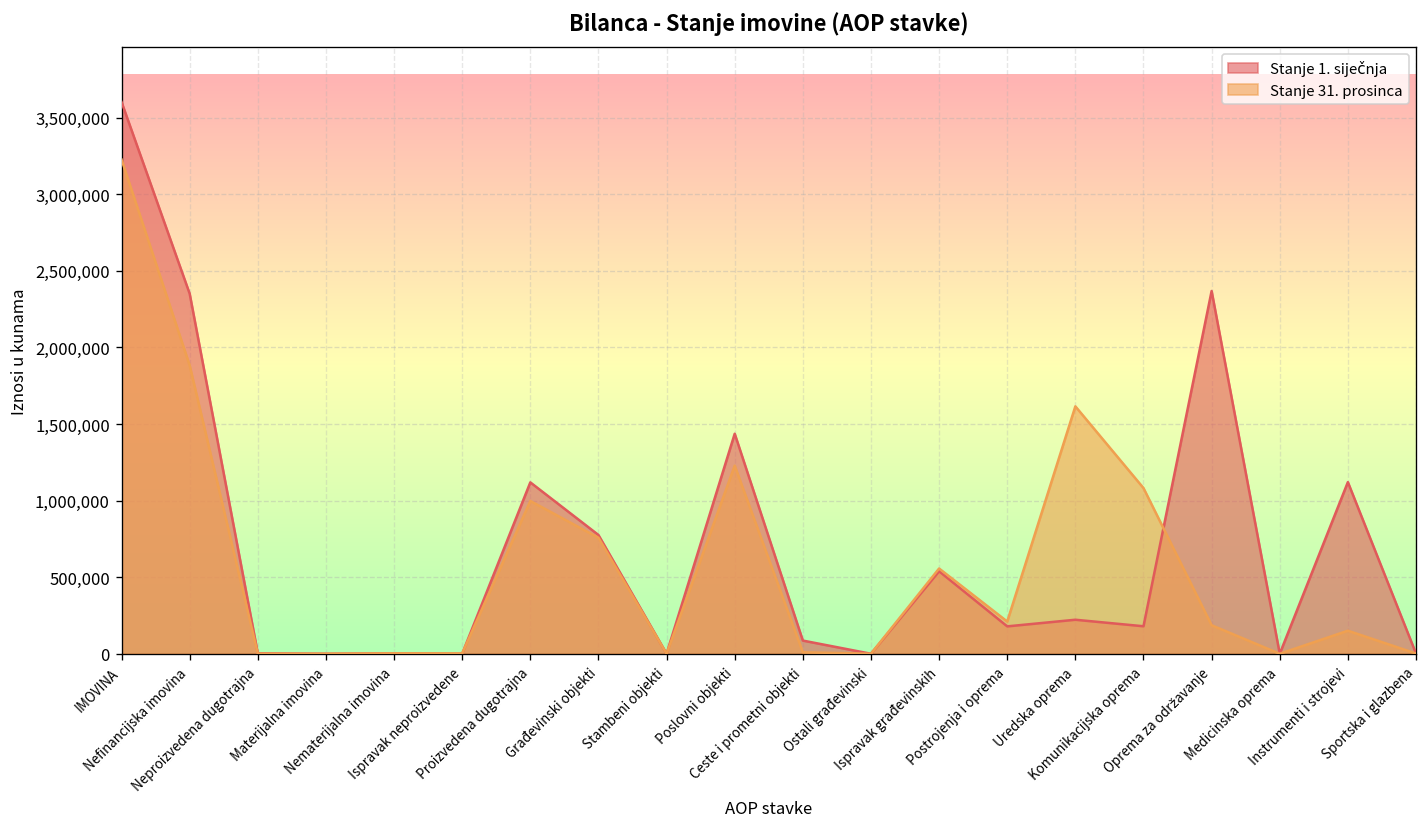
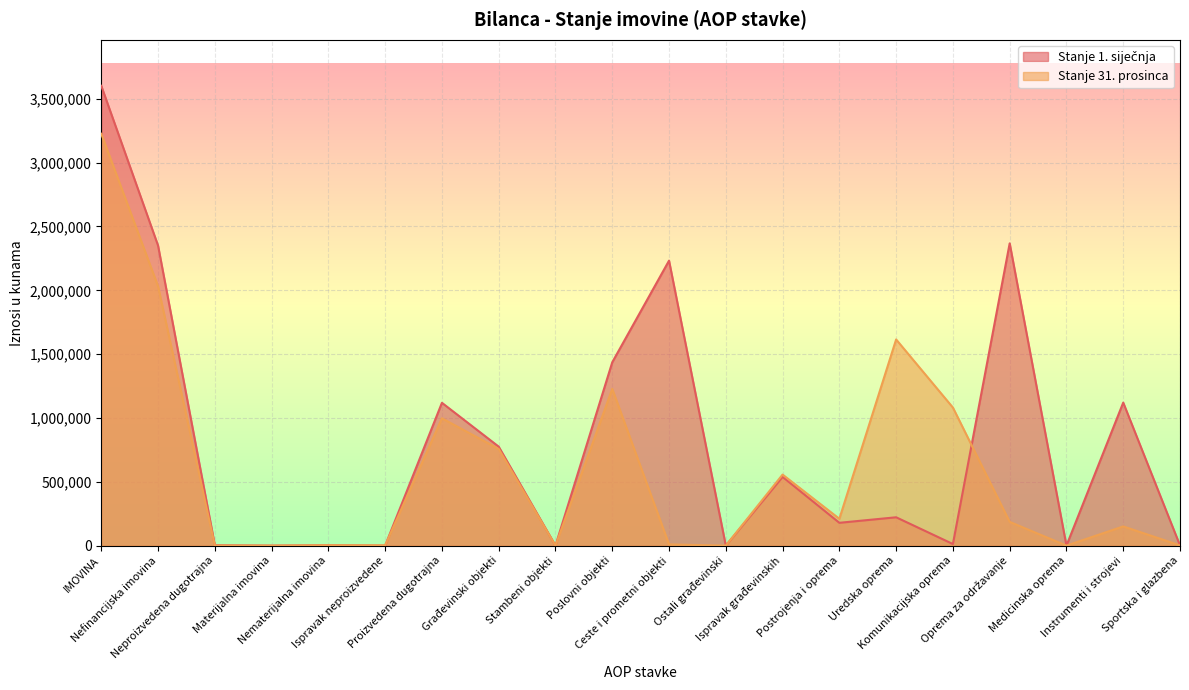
Stanje 31. prosinca, Nefinancijska imovina: 1,880,000 -> 2,030,000
Stanje 1. siječnja, Ceste i prometni objekti: 90,000 -> 2,230,000
Stanje 1. siječnja, Komunikacijska oprema: 180,000 -> 10,000
